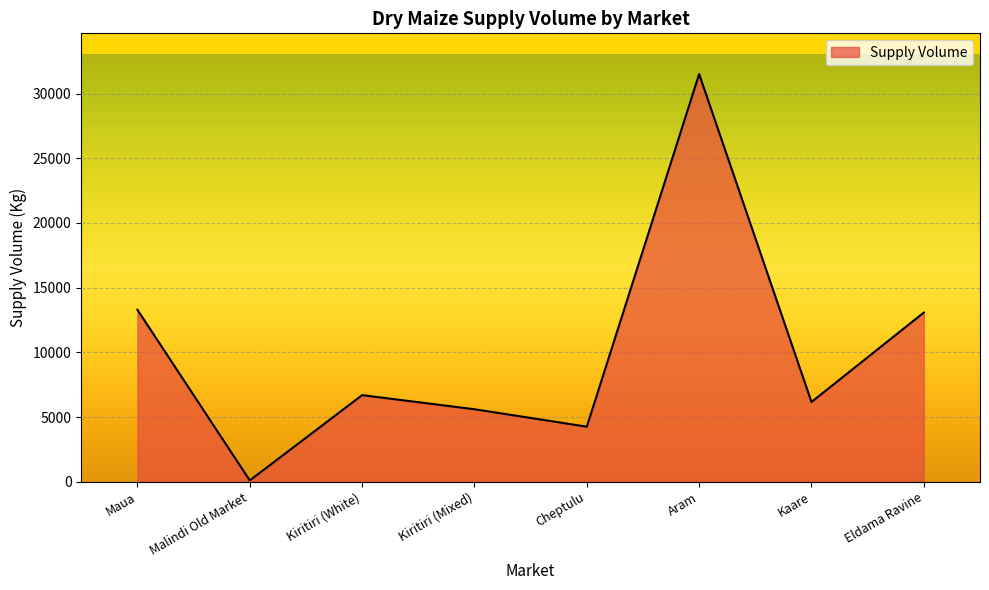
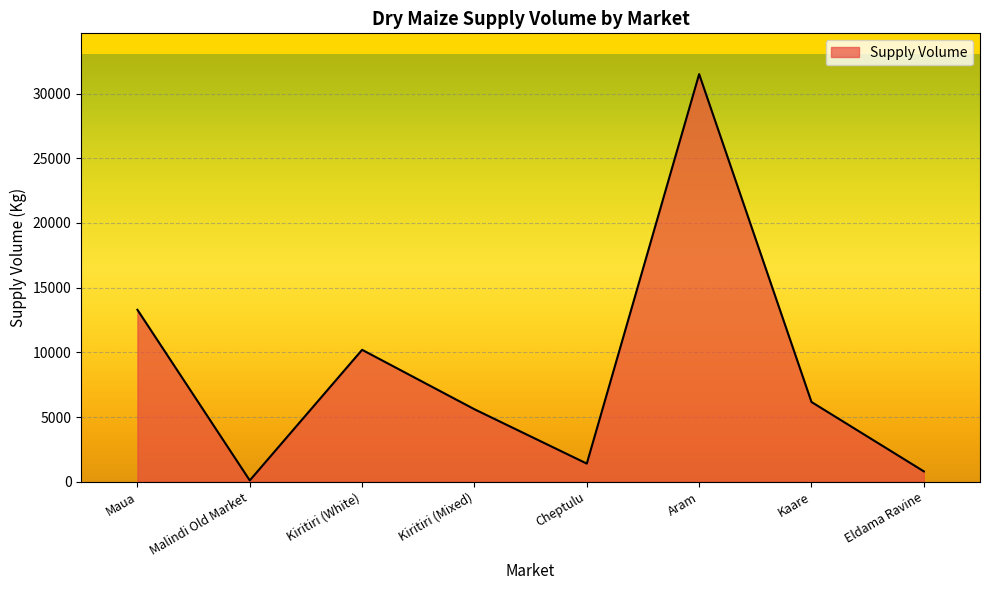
Kiritiri (White): 6700 -> 10200
Cheptulu: 4300 -> 1400
Eldama Ravine: 13100 -> 800
